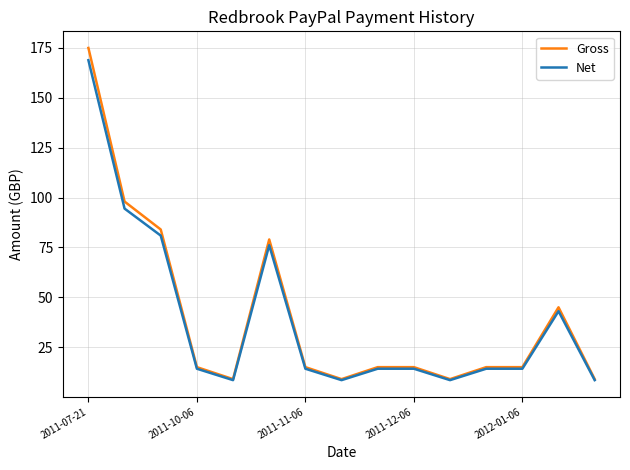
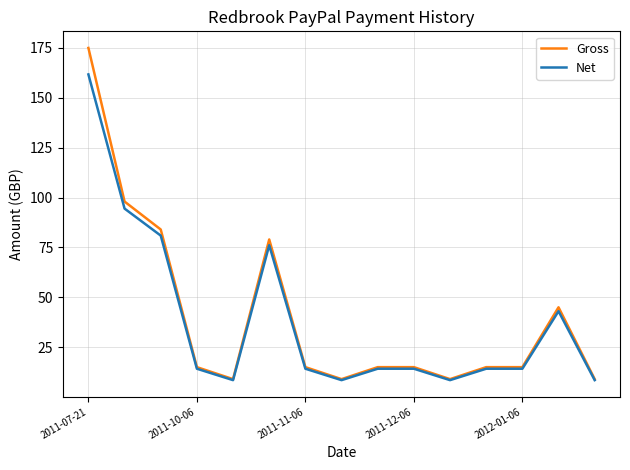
Net, 2011-07-21: 169 -> 162
